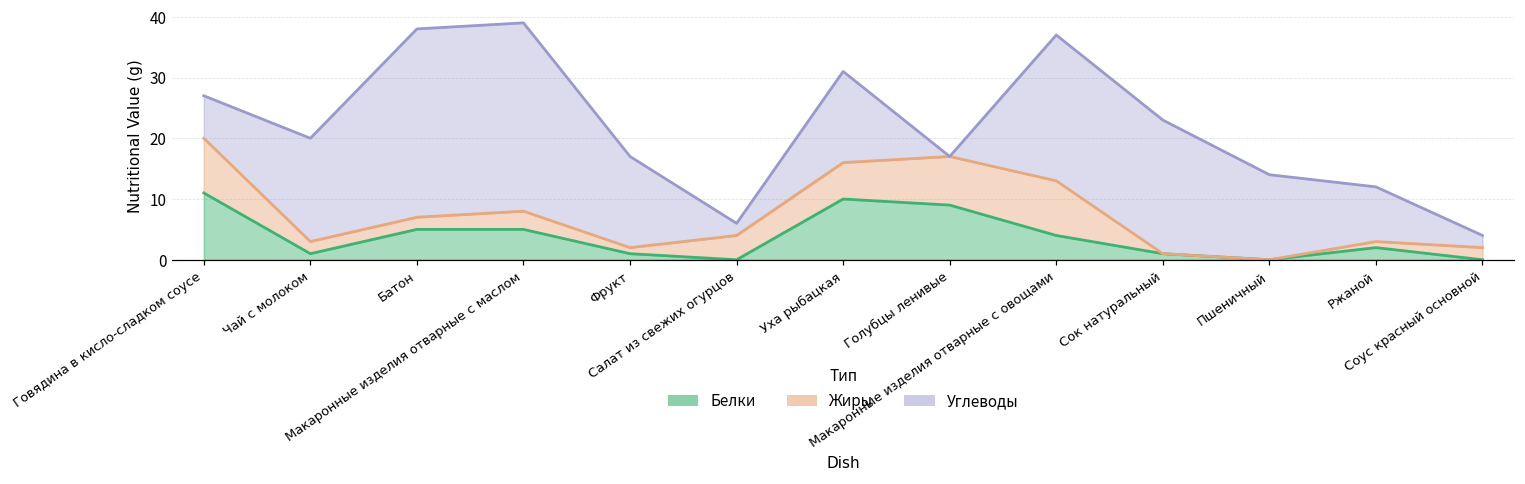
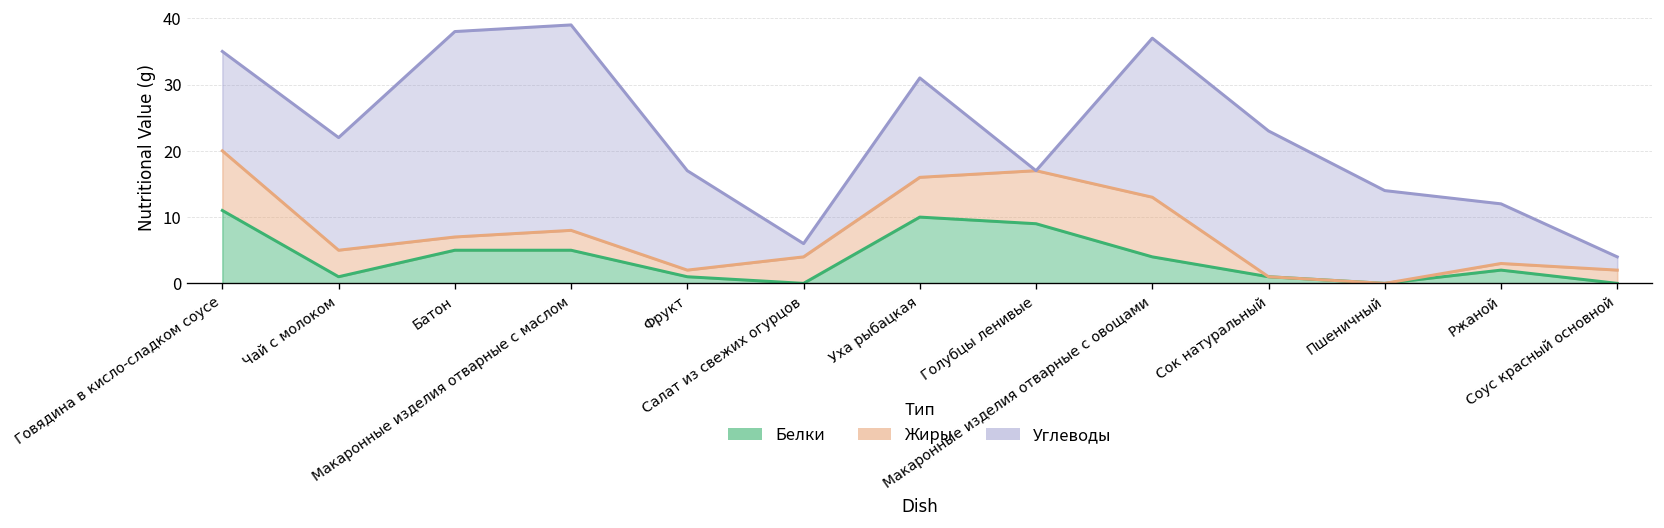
Углеводы, Говядина в кисло-сладком соусе: 7 -> 15
Жиры, Чай с молоком: 2 -> 4
